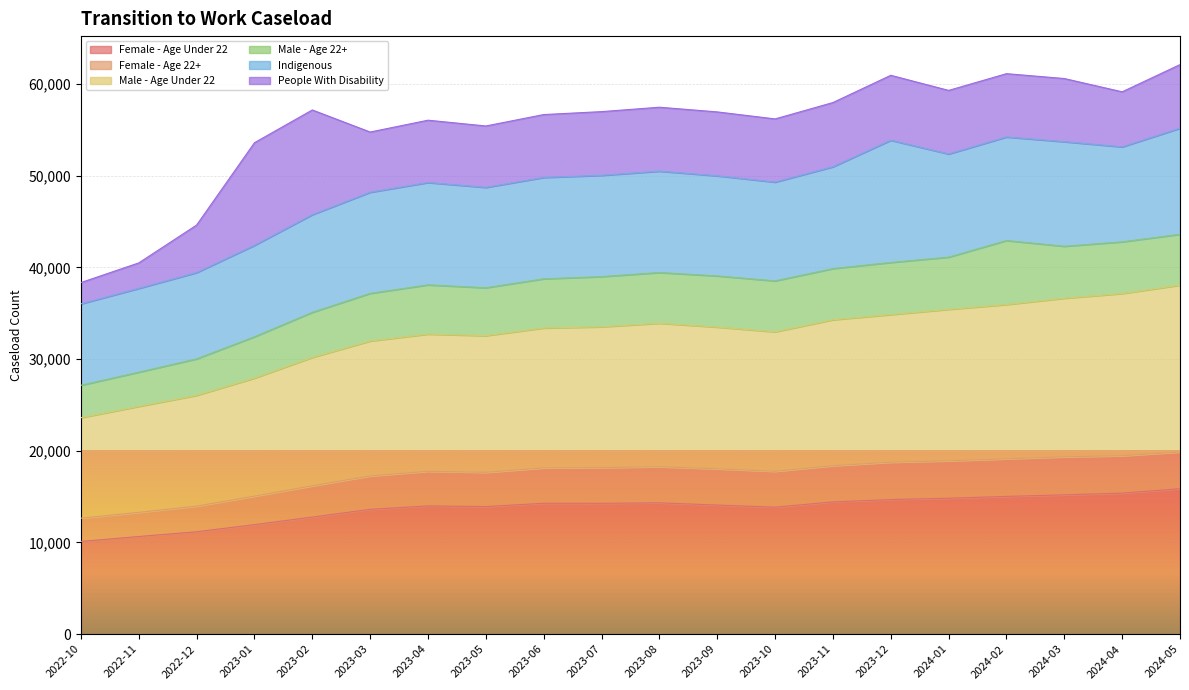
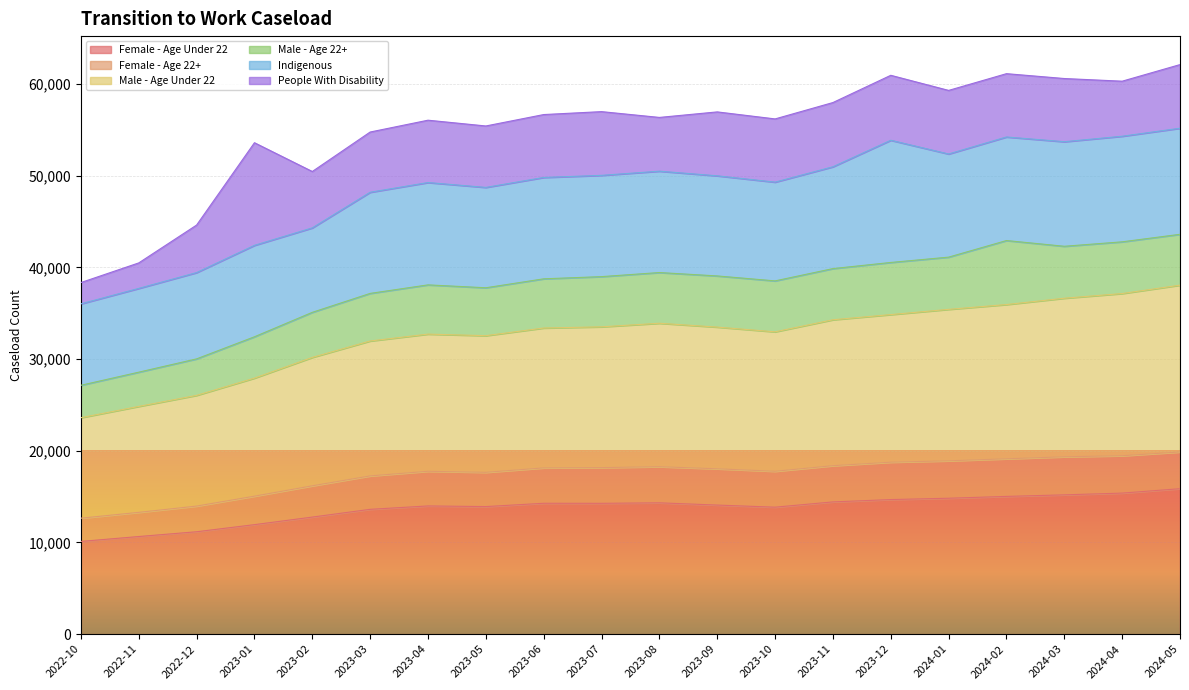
Indigenous, 2023-02: 11,000 -> 9,000
People With Disability, 2023-02: 11,000 -> 6,000
People With Disability, 2023-08: 7,000 -> 6,000
Indigenous, 2024-04: 10,000 -> 12,000
